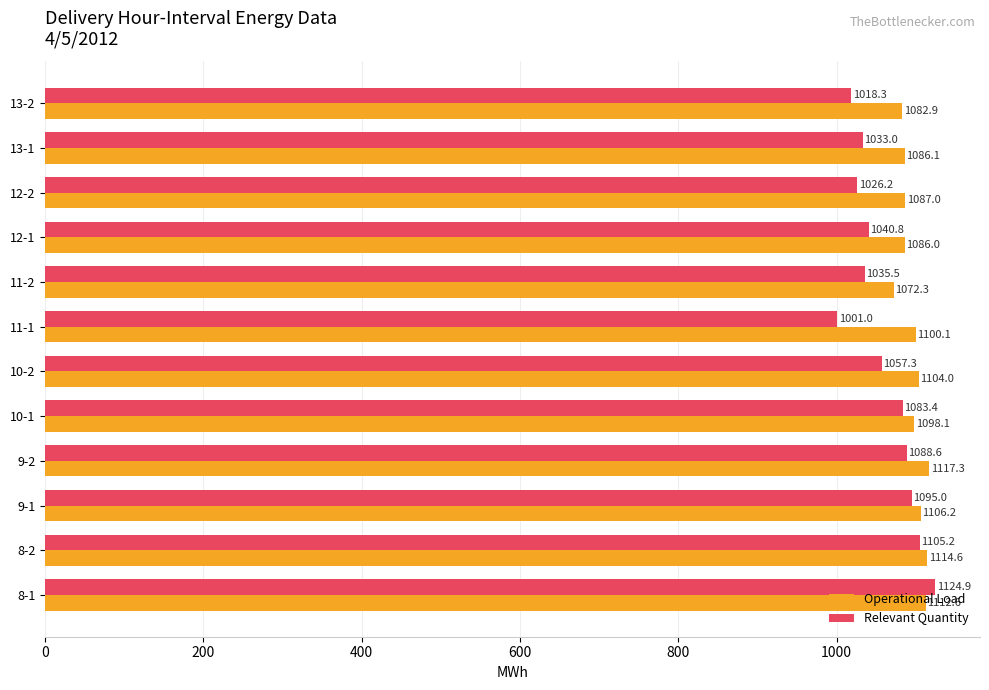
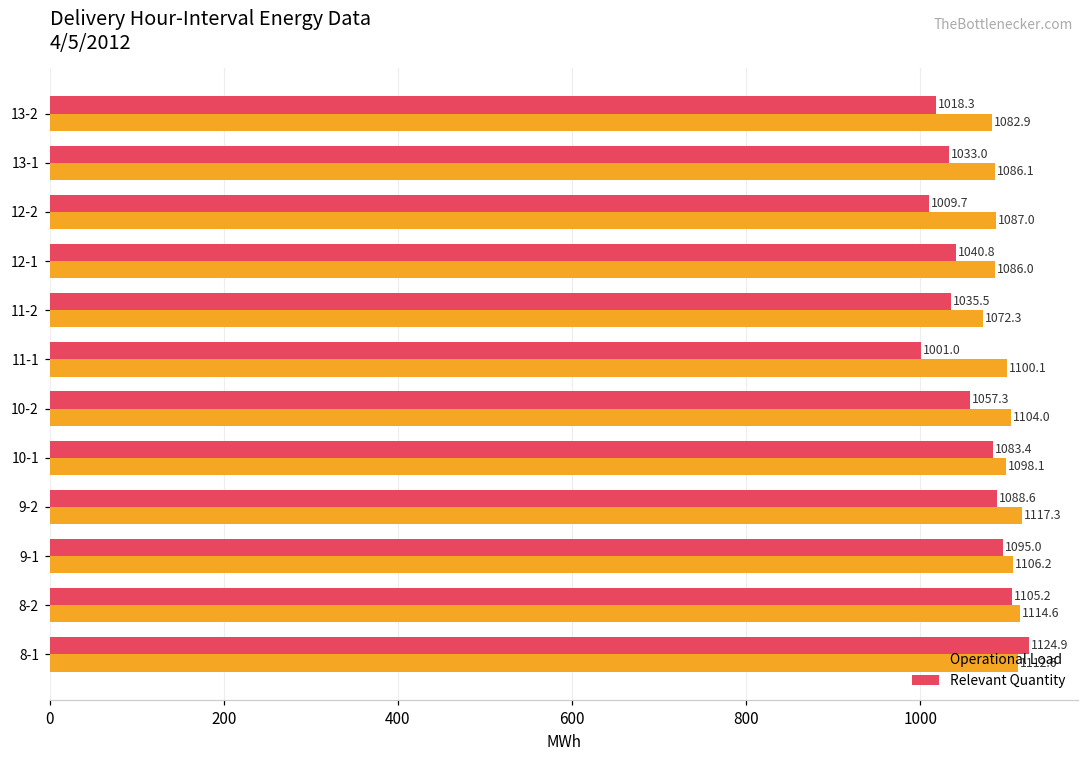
Relevant Quantity, 12-2: 1026.2 -> 1009.7
